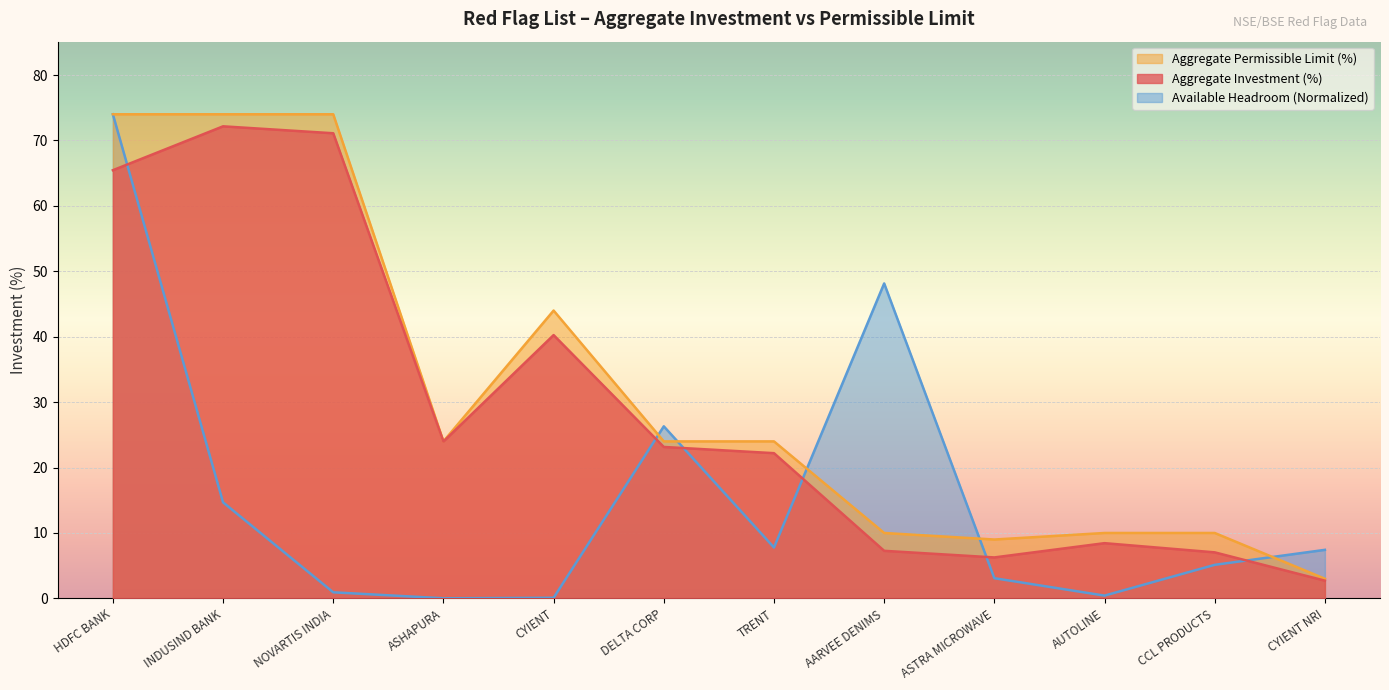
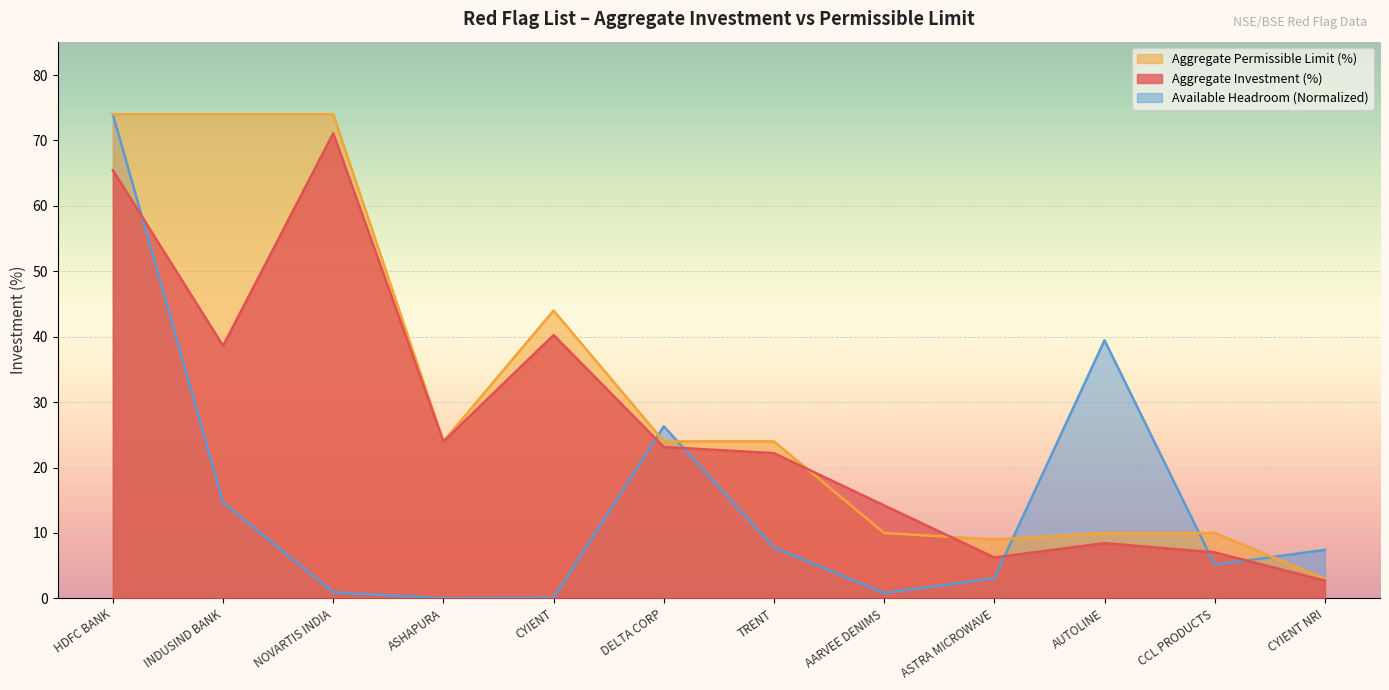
Aggregate Investment (%), INDUSIND BANK: 72 -> 39
Aggregate Investment (%), AARVEE DENIMS: 7 -> 14
Available Headroom (Normalized), AARVEE DENIMS: 48 -> 1
Available Headroom (Normalized), AUTOLINE: 0 -> 39
